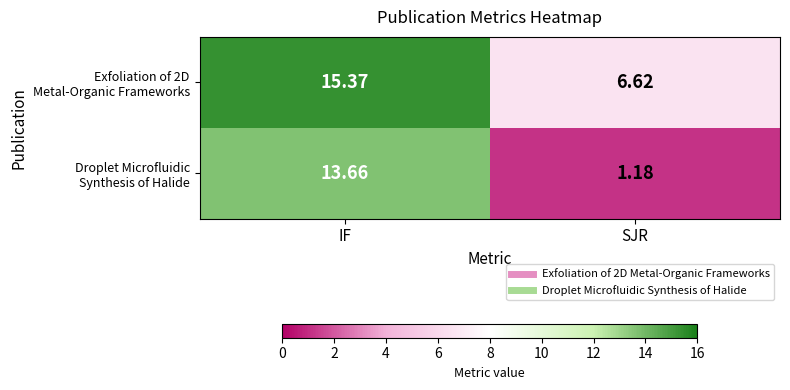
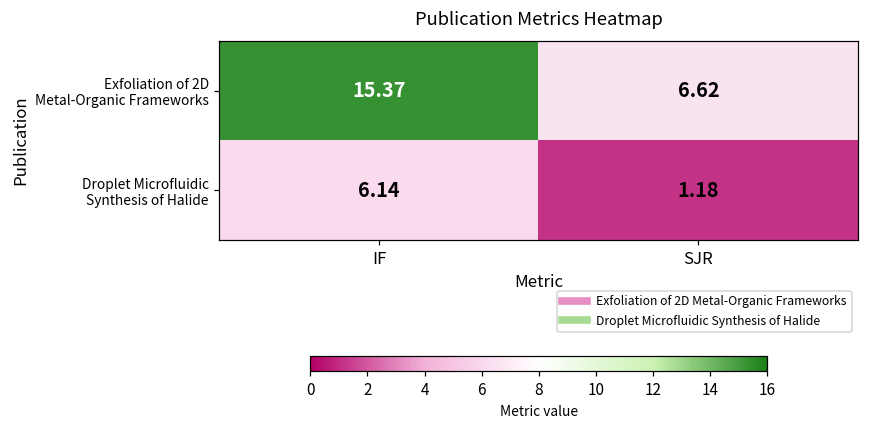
Droplet Microfluidic Synthesis of Halide, IF: 13.66 -> 6.14
